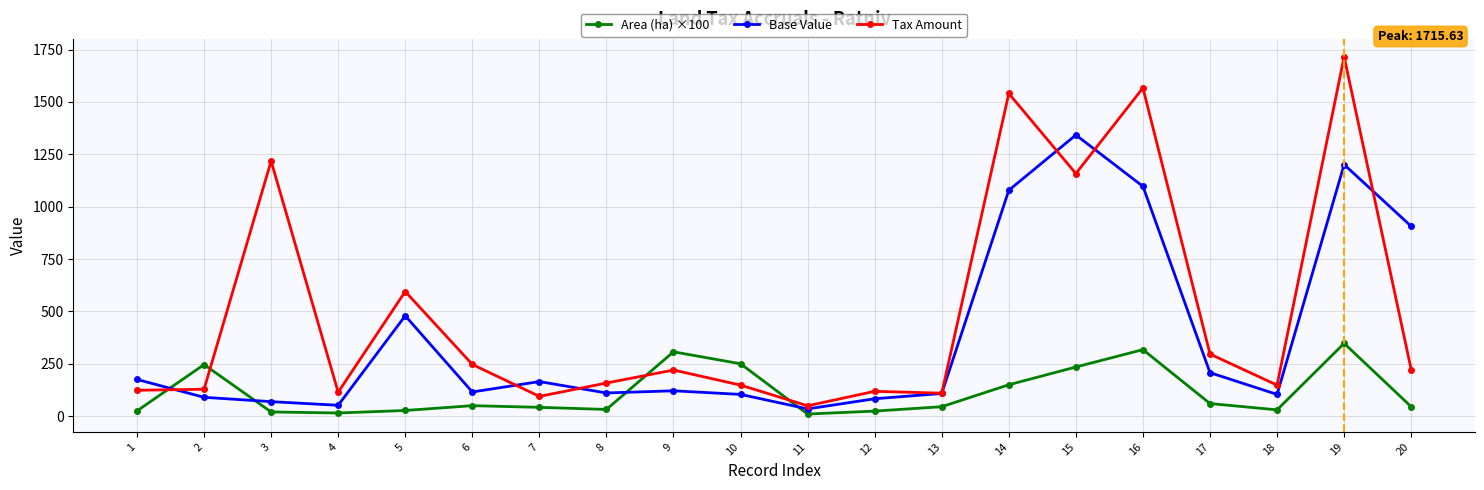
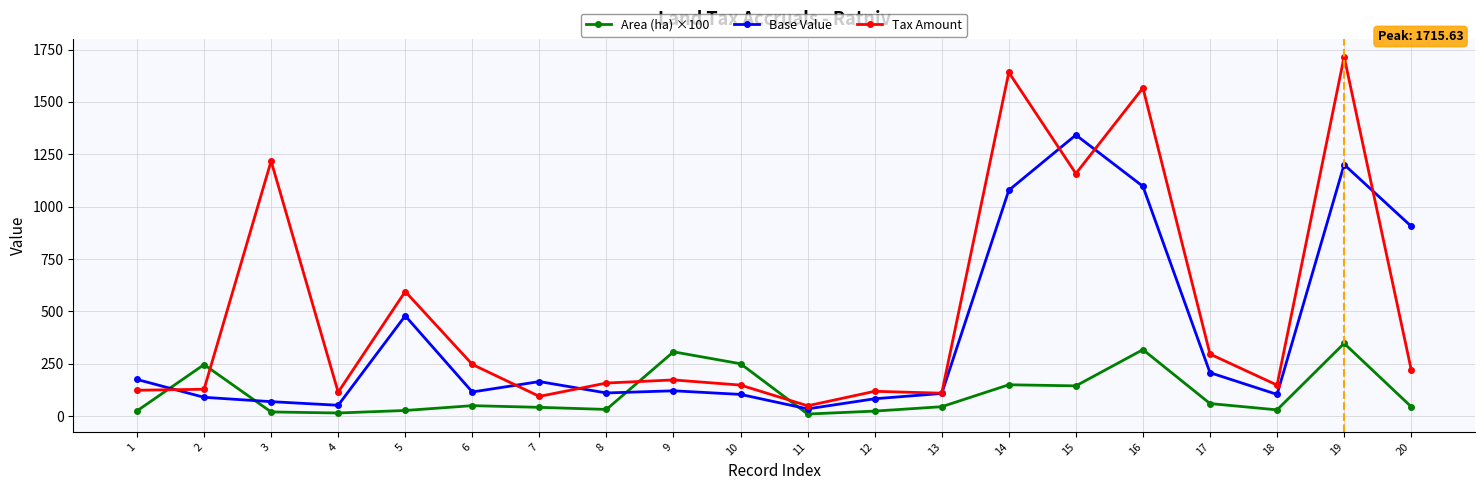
Tax Amount, 9: 220 -> 170
Tax Amount, 14: 1540 -> 1640
Area (ha) ×100, 15: 230 -> 140
